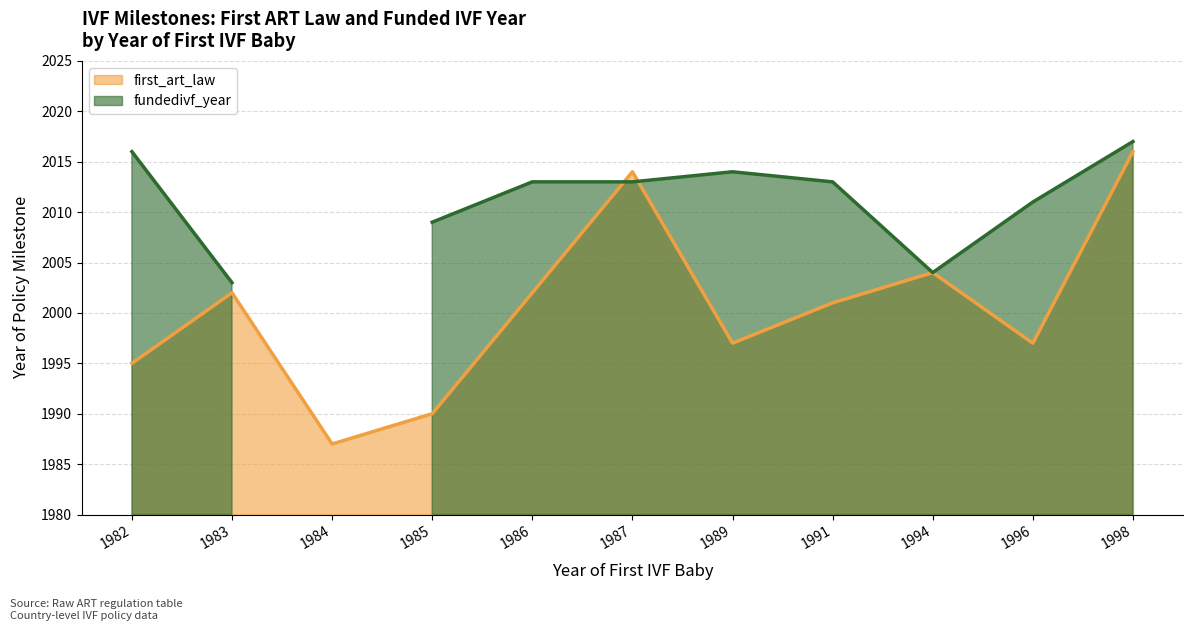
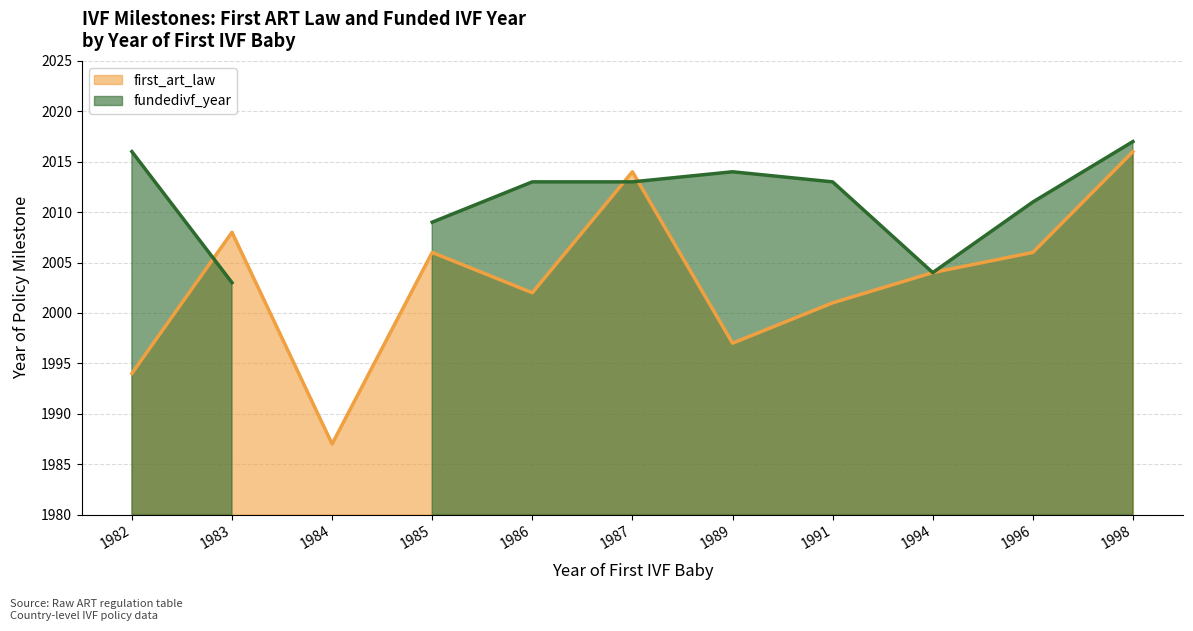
first_art_law, 1982: 1995 -> 1994
first_art_law, 1983: 2002 -> 2008
first_art_law, 1985: 1990 -> 2006
first_art_law, 1996: 1997 -> 2006
